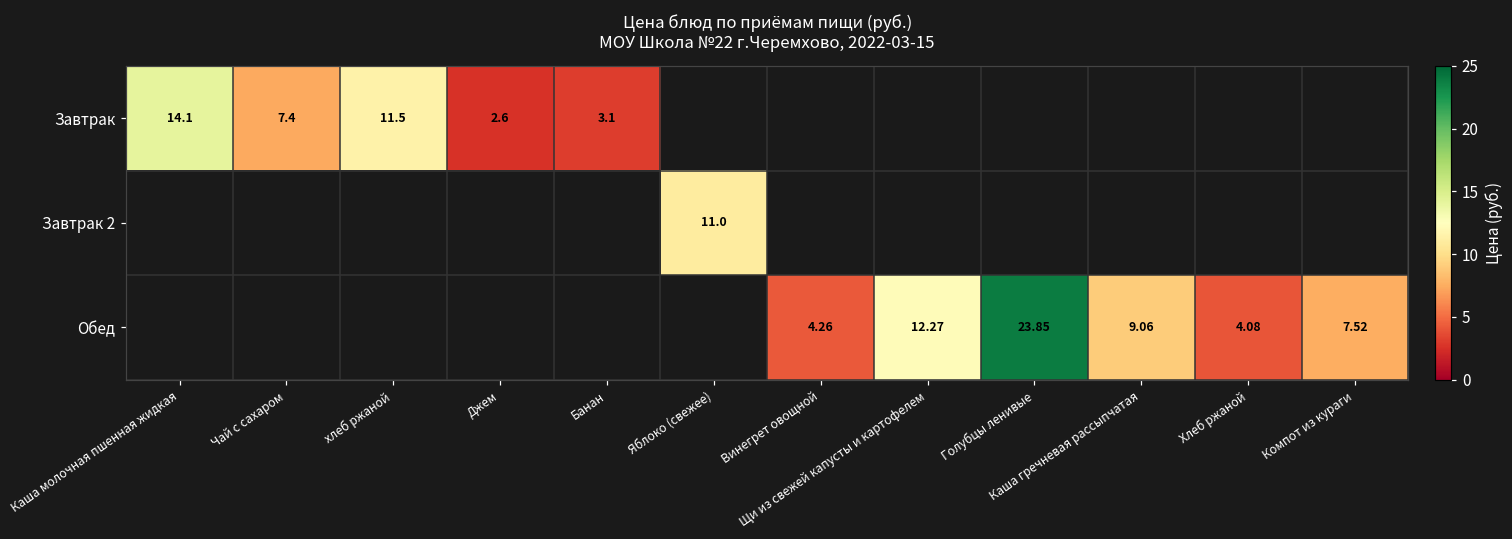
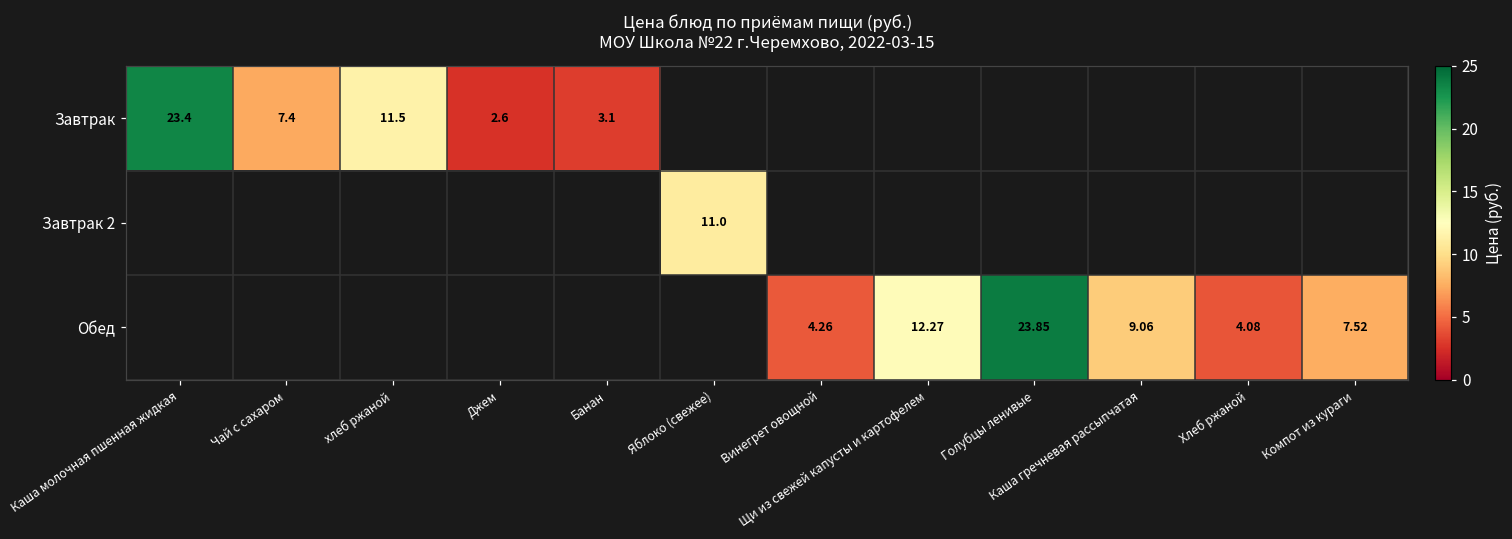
Завтрак, Каша молочная пшенная жидкая: 14.1 -> 23.4
